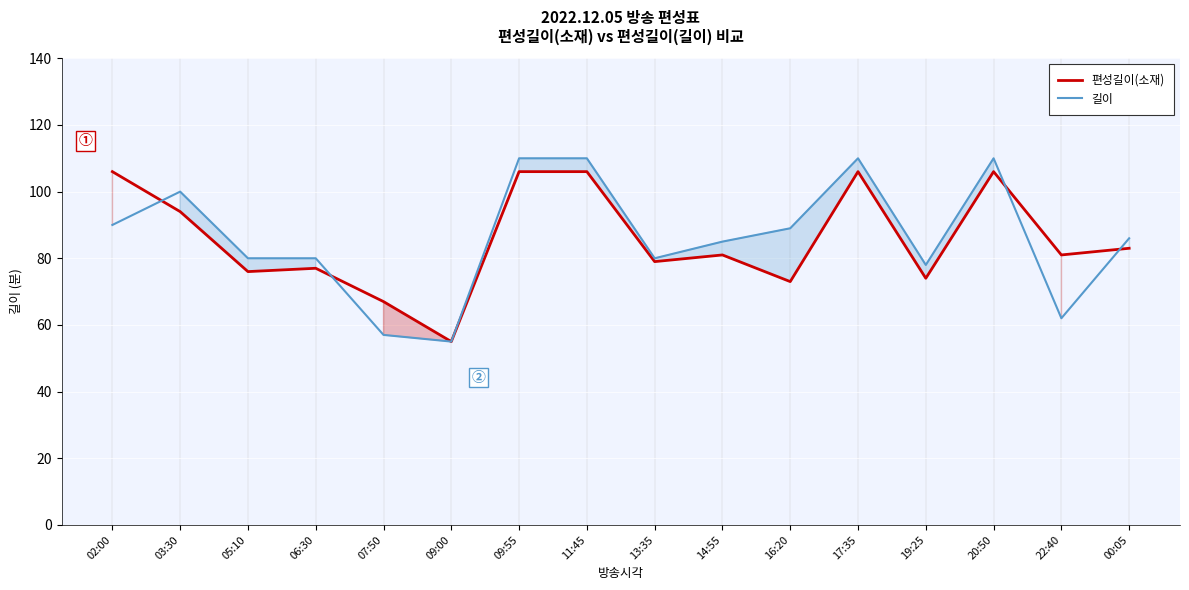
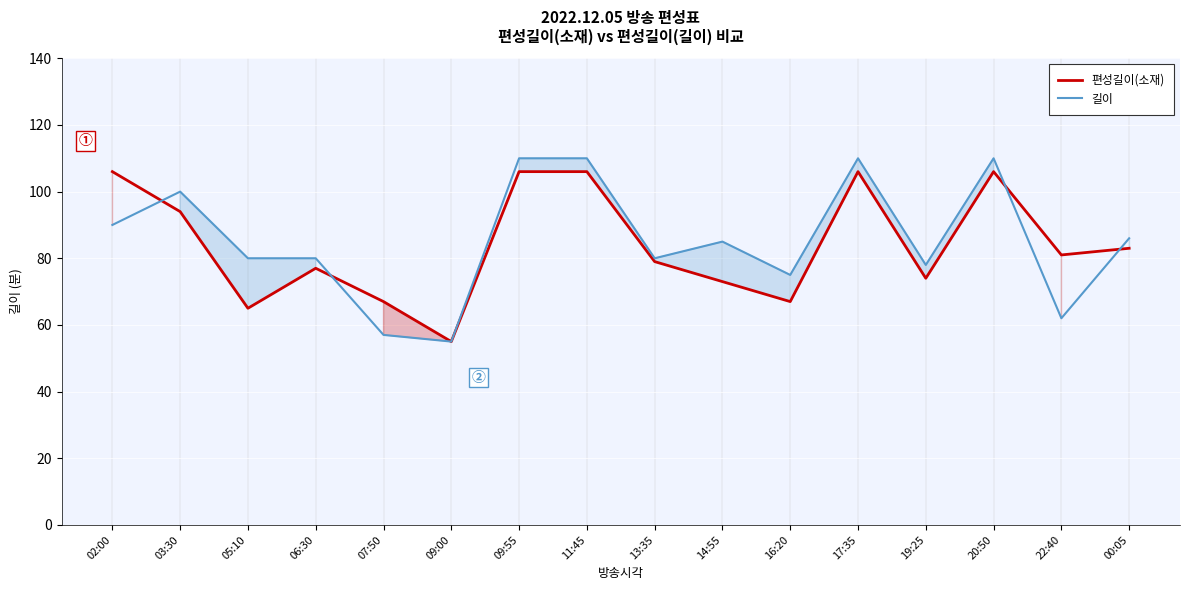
편성길이(소재), 05:10: 76 -> 65
편성길이(소재), 14:55: 81 -> 73
편성길이(소재), 16:20: 73 -> 67
길이, 16:20: 89 -> 75
